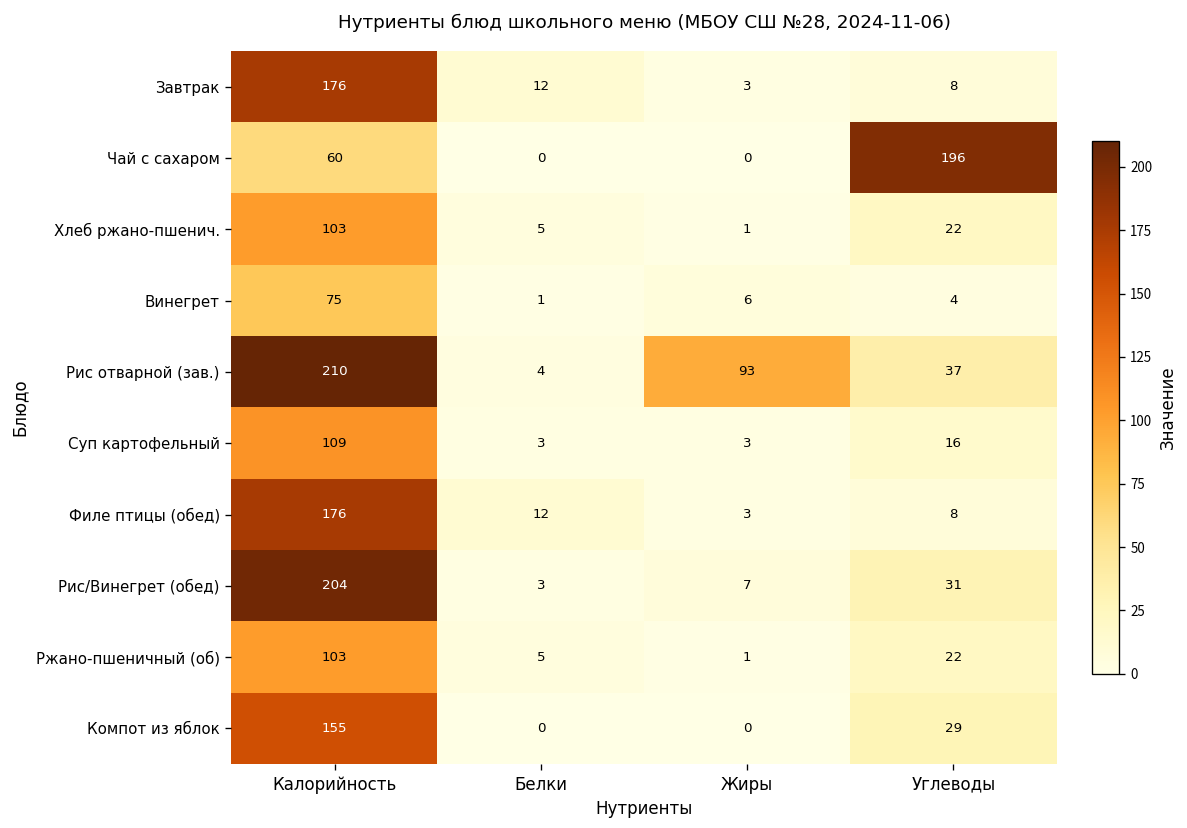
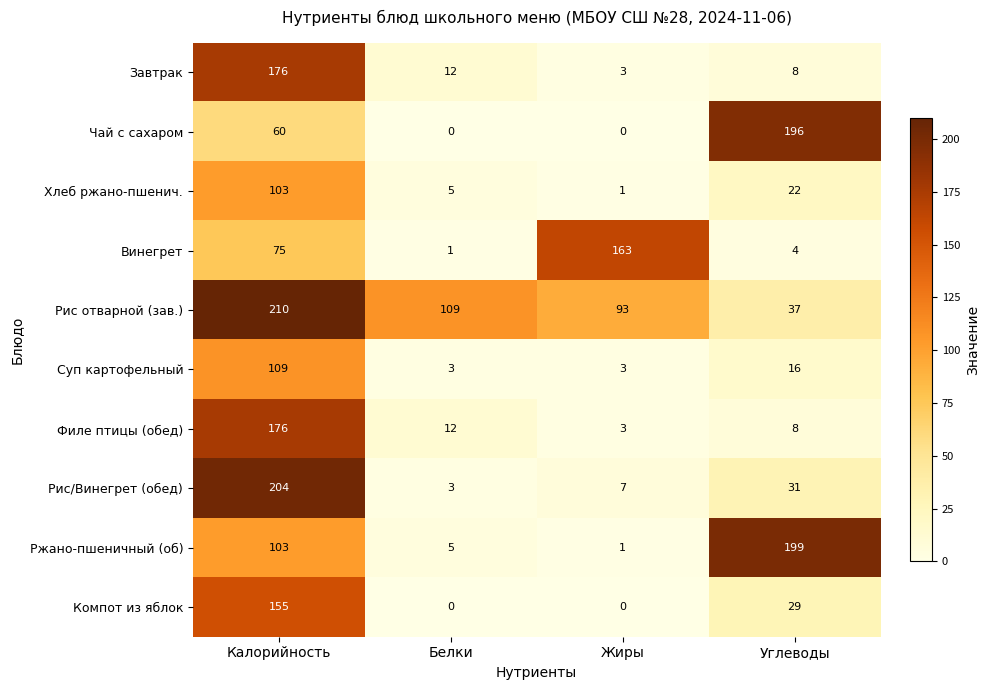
Винегрет, Жиры: 6 -> 163
Рис отварной (зав.), Белки: 4 -> 109
Ржано-пшеничный (об), Углеводы: 22 -> 199
